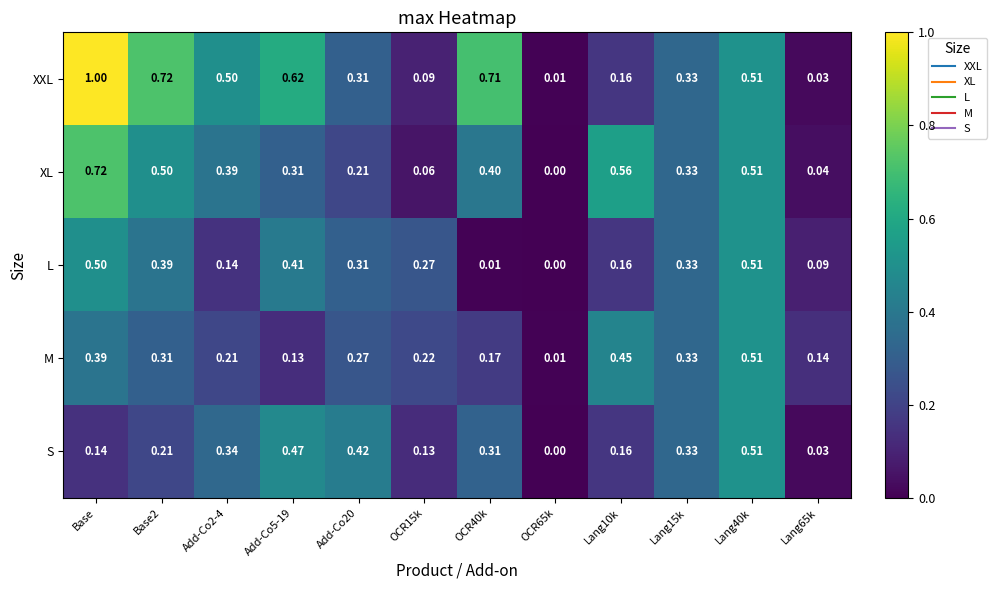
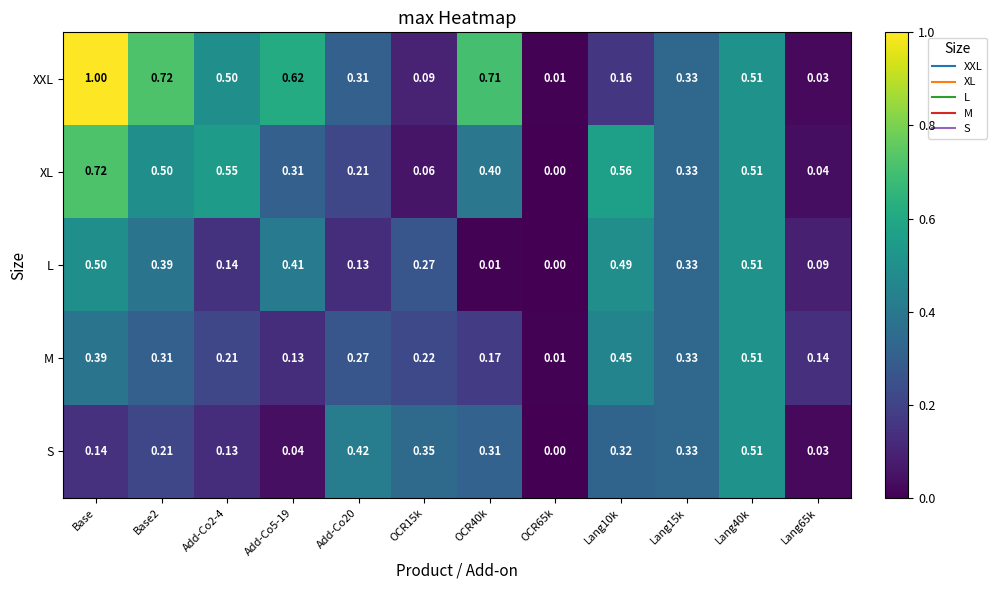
XL, Add-Co2-4: 0.39 -> 0.55
L, Add-Co20: 0.31 -> 0.13
L, Lang10k: 0.16 -> 0.49
S, Add-Co2-4: 0.34 -> 0.13
S, Add-Co5-19: 0.47 -> 0.04
S, OCR15k: 0.13 -> 0.35
S, Lang10k: 0.16 -> 0.32
